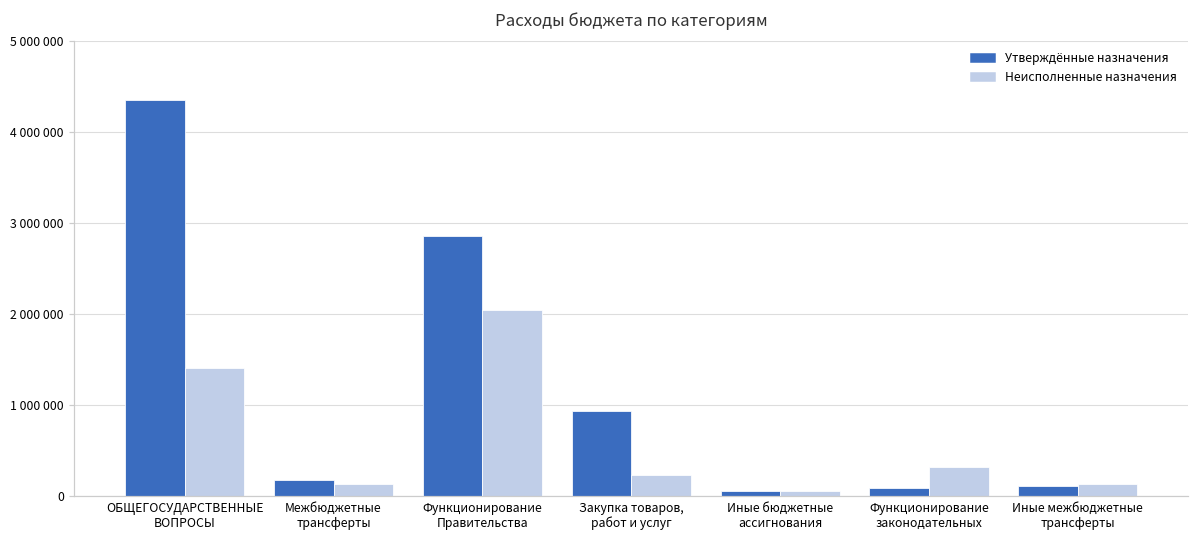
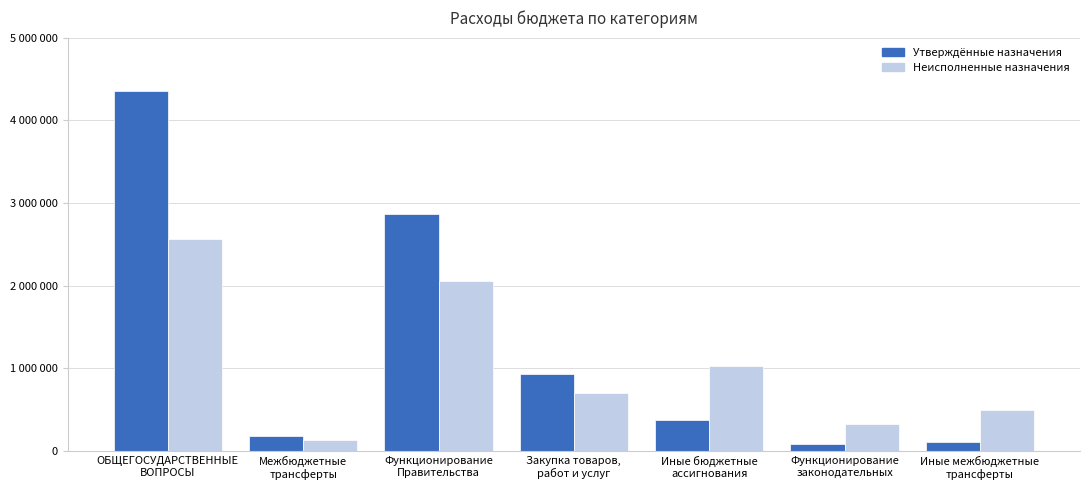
Неисполненные назначения, ОБЩЕГОСУДАРСТВЕННЫЕ ВОПРОСЫ: 1400000 -> 2600000
Неисполненные назначения, Закупка товаров, работ и услуг: 200000 -> 700000
Утверждённые назначения, Иные бюджетные ассигнования: 100000 -> 400000
Неисполненные назначения, Иные бюджетные ассигнования: 100000 -> 1000000
Неисполненные назначения, Иные межбюджетные трансферты: 100000 -> 500000
